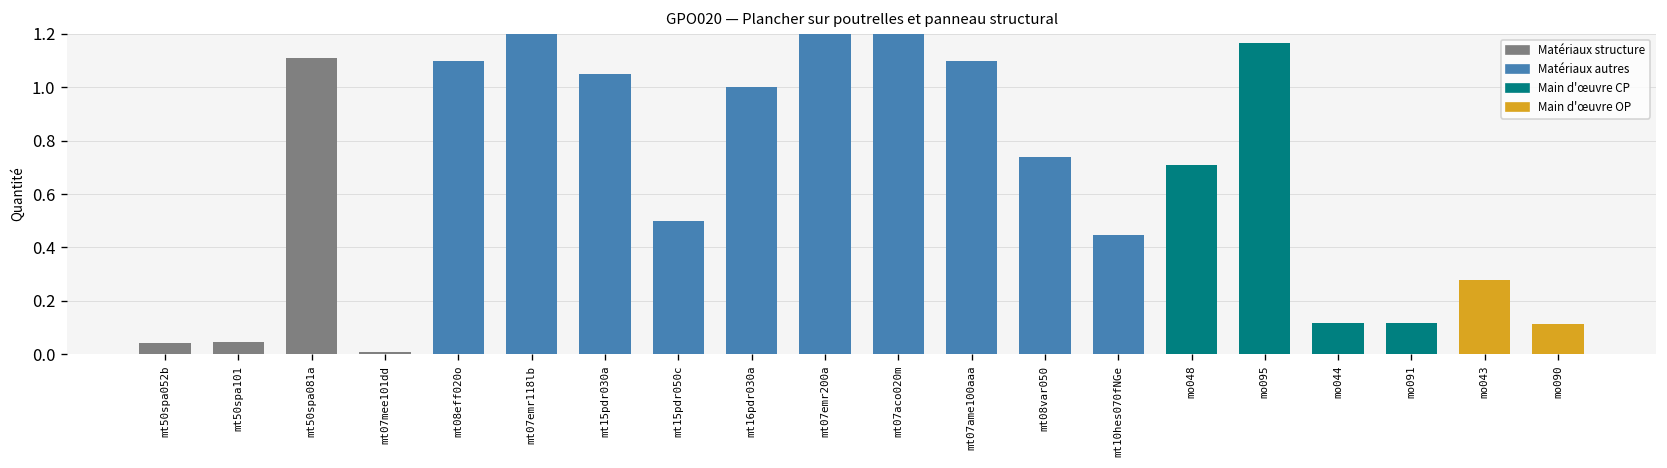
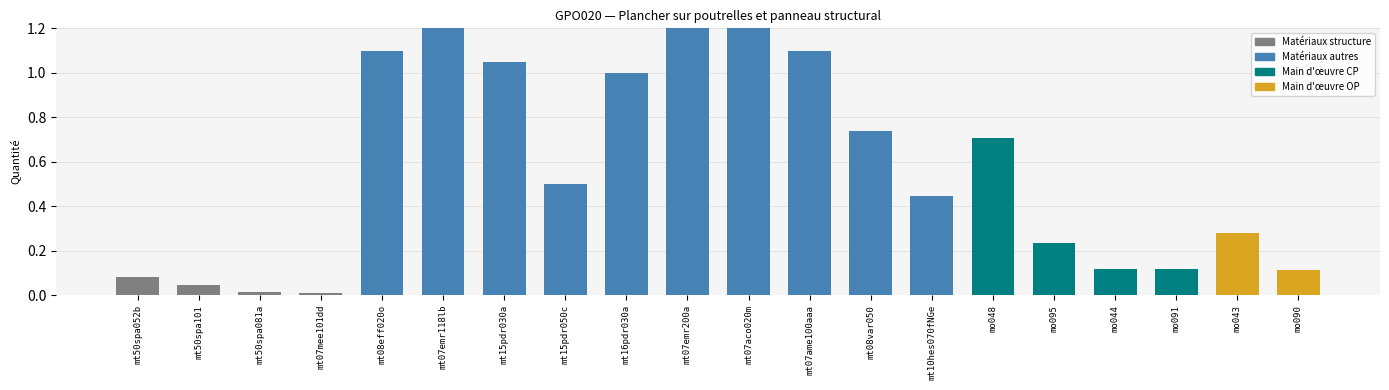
mt50spa052b: 0.04 -> 0.08
mt50spa081a: 1.11 -> 0.01
mo095: 1.17 -> 0.24
